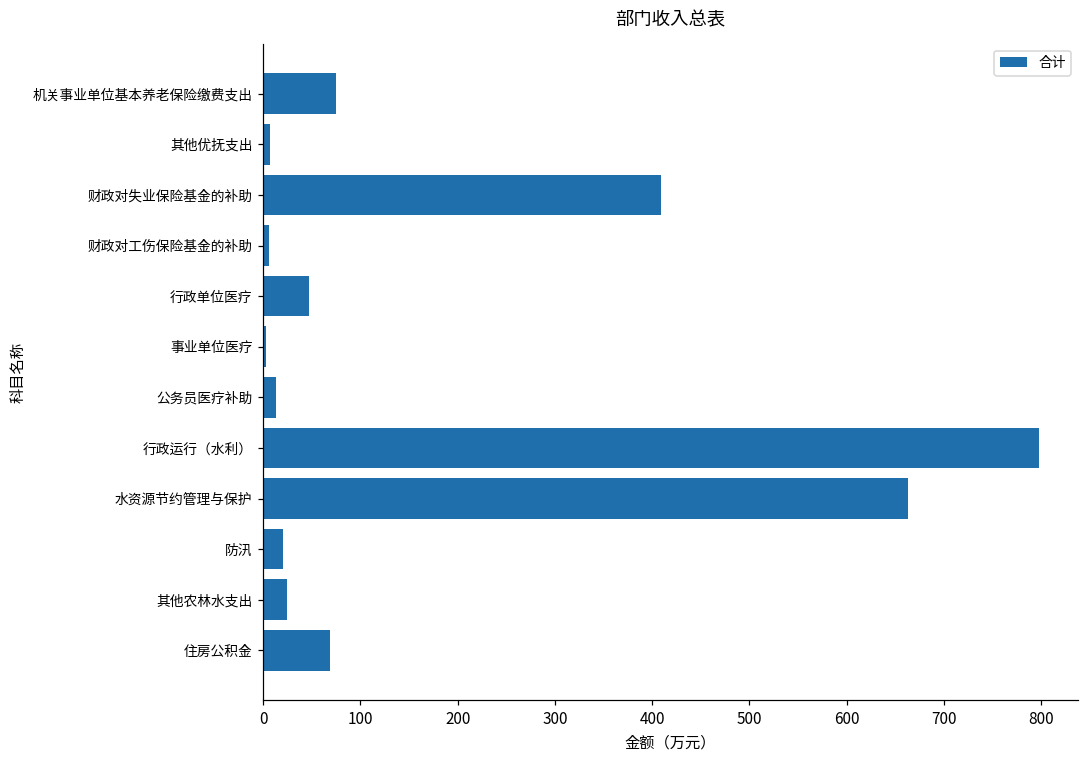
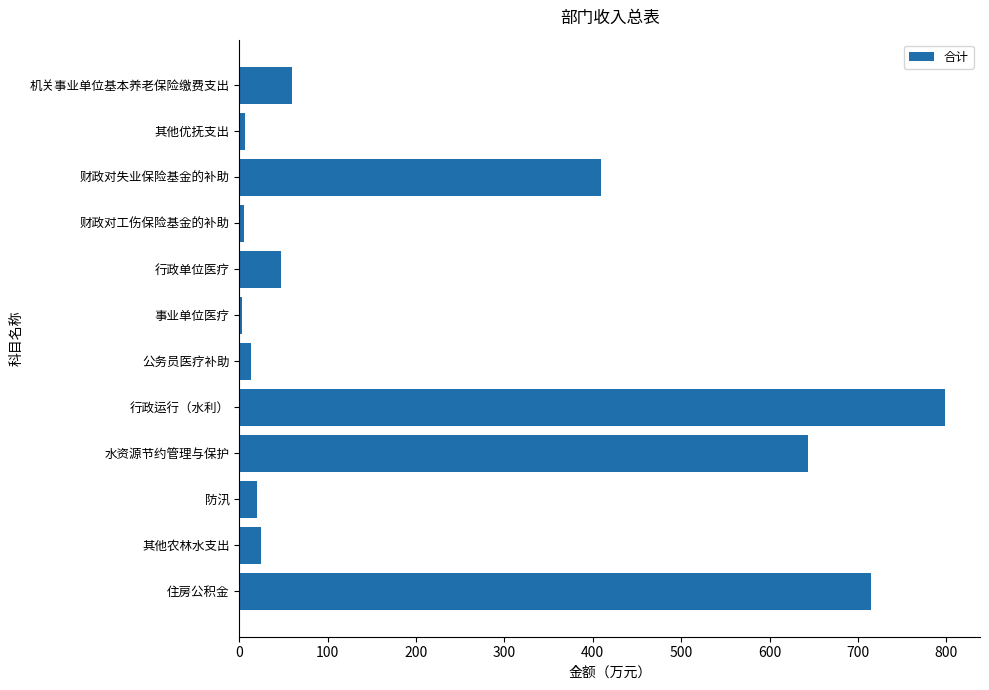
机关事业单位基本养老保险缴费支出: 70 -> 60
水资源节约管理与保护: 660 -> 640
住房公积金: 70 -> 710
